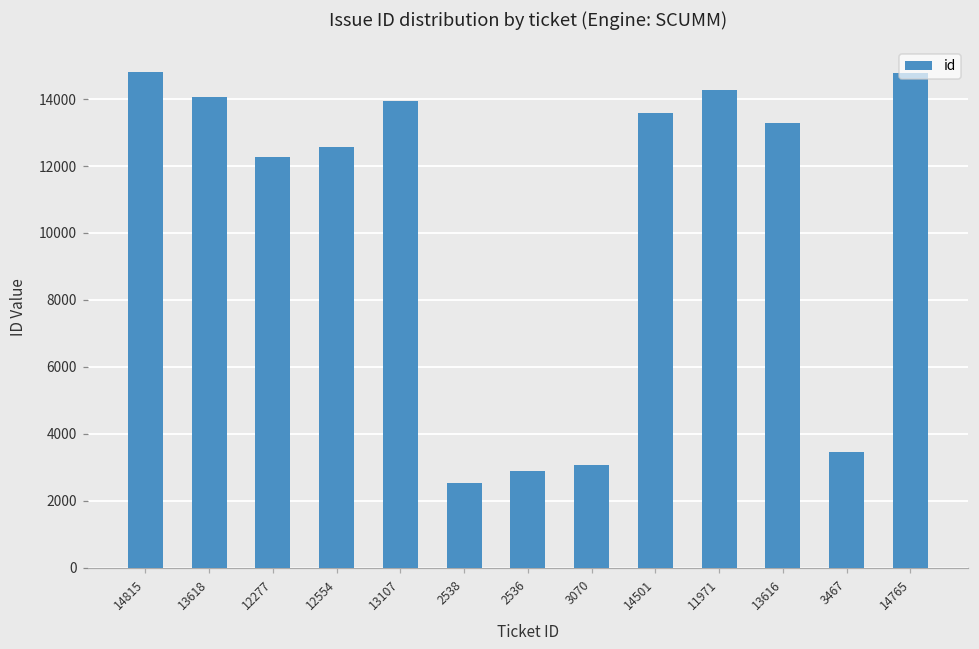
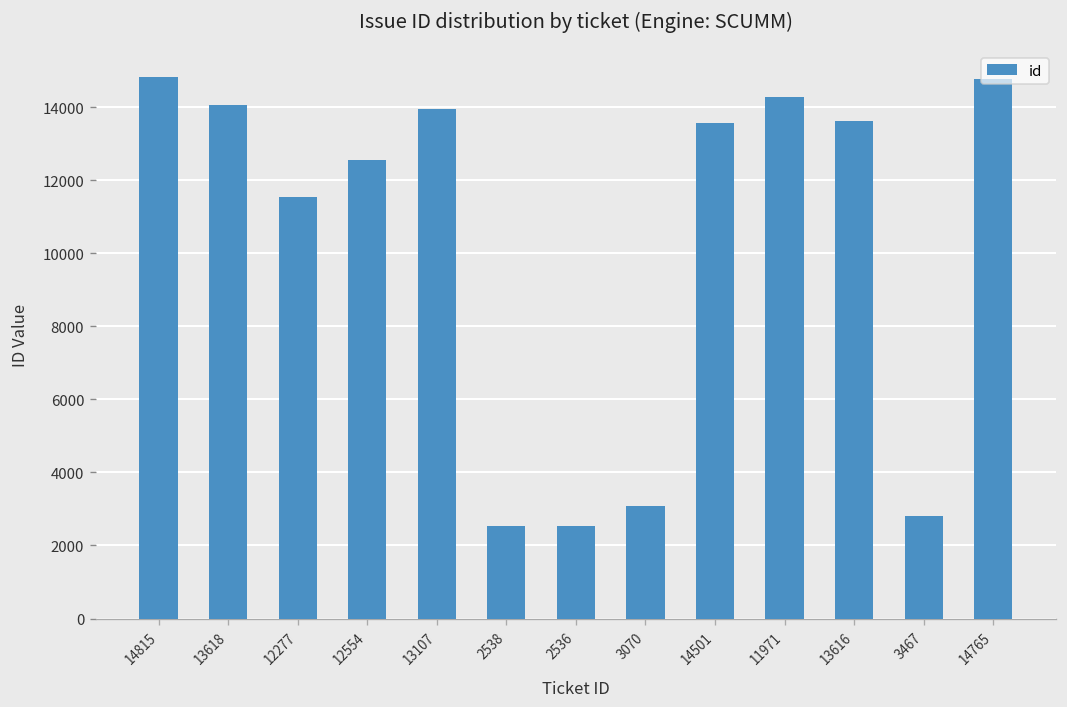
12277: 12300 -> 11500
2536: 2900 -> 2500
13616: 13300 -> 13600
3467: 3500 -> 2800
